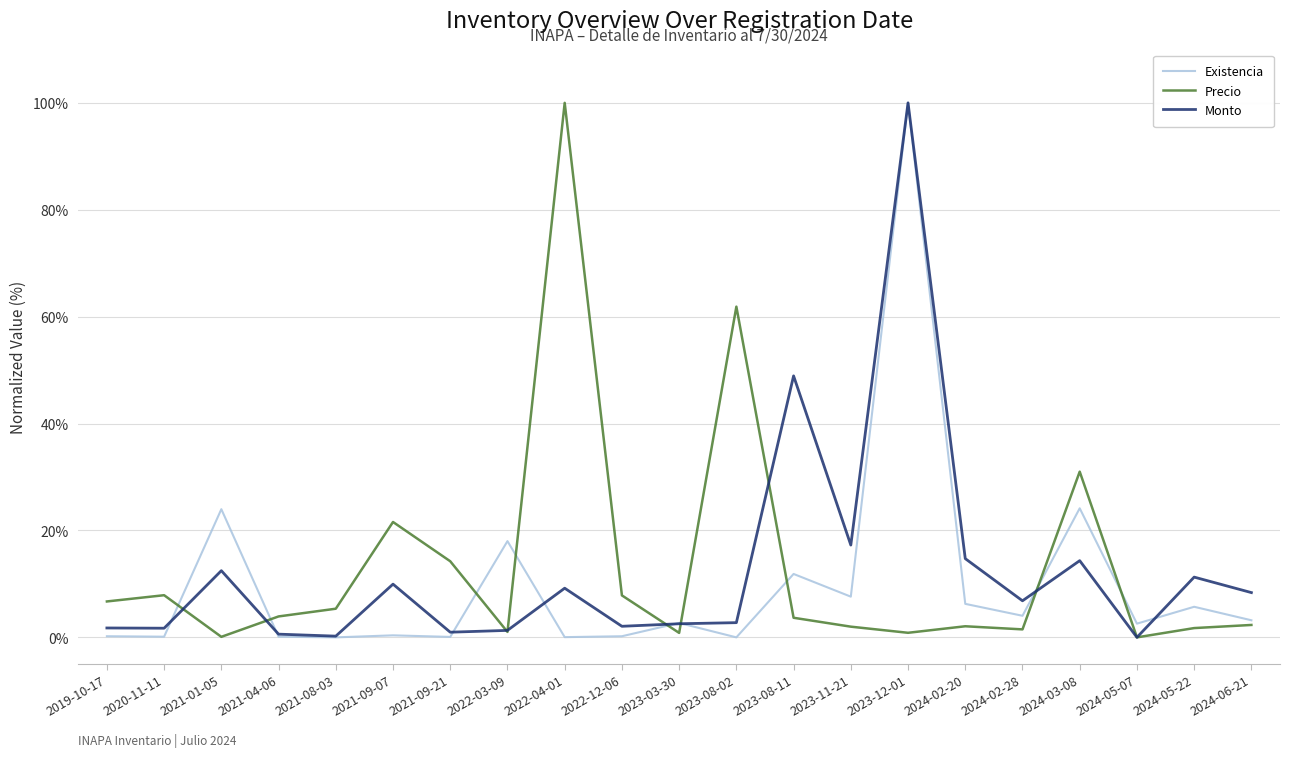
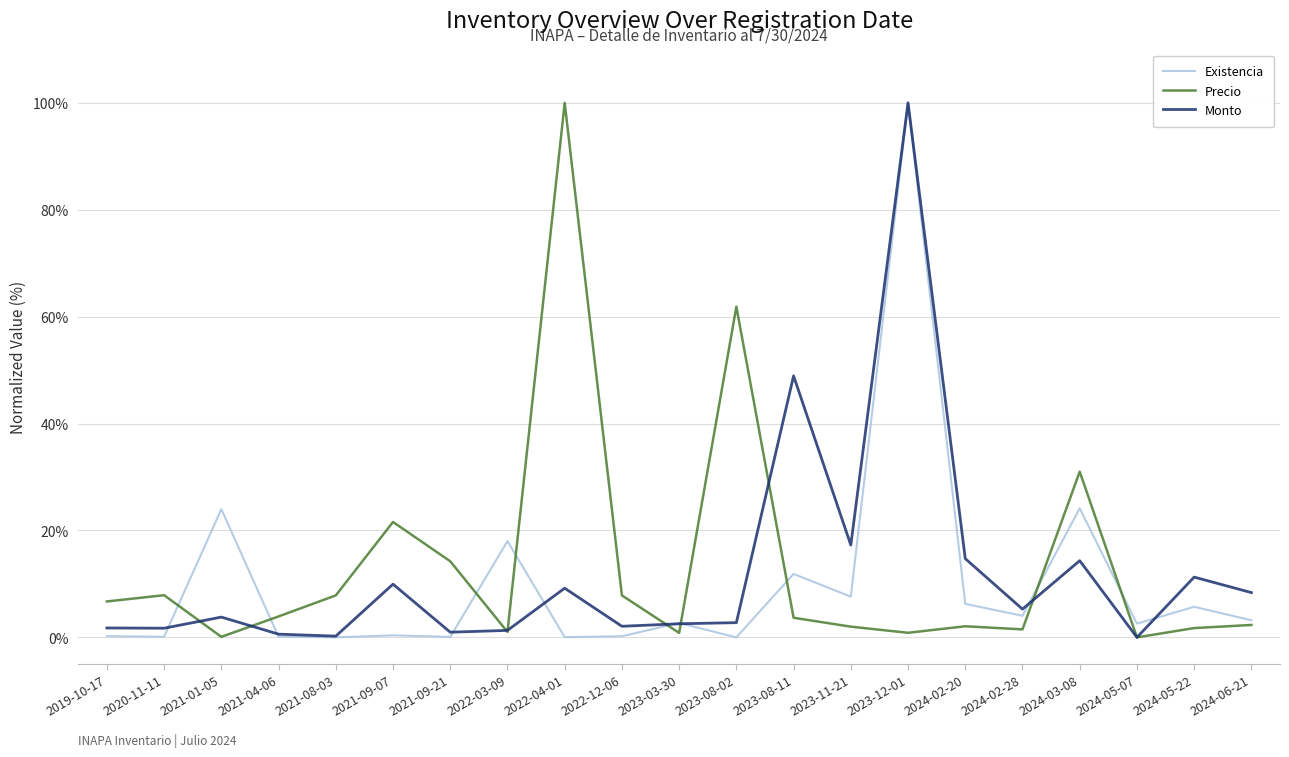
Monto, 2021-01-05: 12% -> 4%
Precio, 2021-08-03: 5% -> 8%
Monto, 2024-02-28: 7% -> 5%
